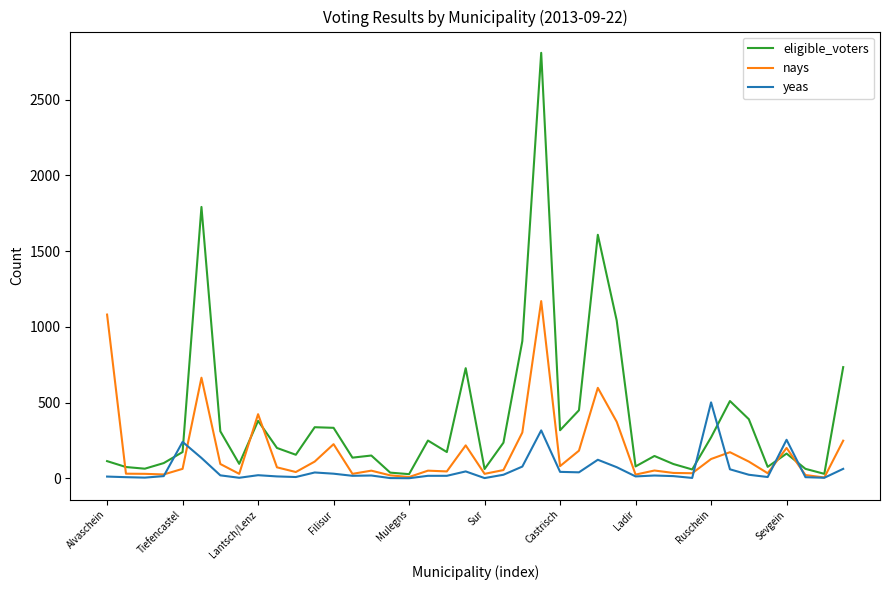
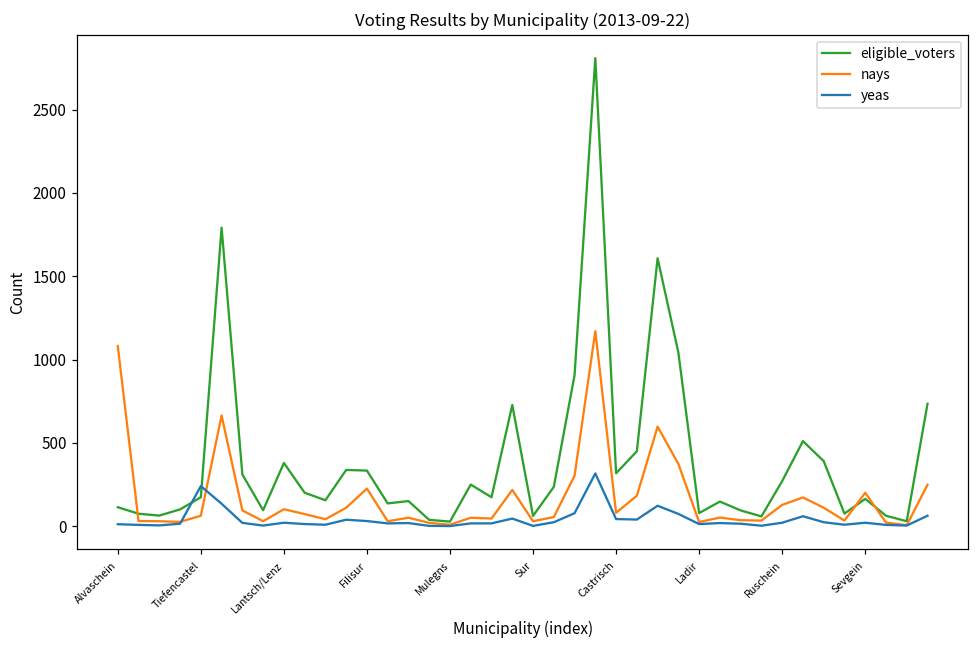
nays, Lantsch/Lenz: 420 -> 100
yeas, Ruschein: 500 -> 20
yeas, Sevgein: 250 -> 20
